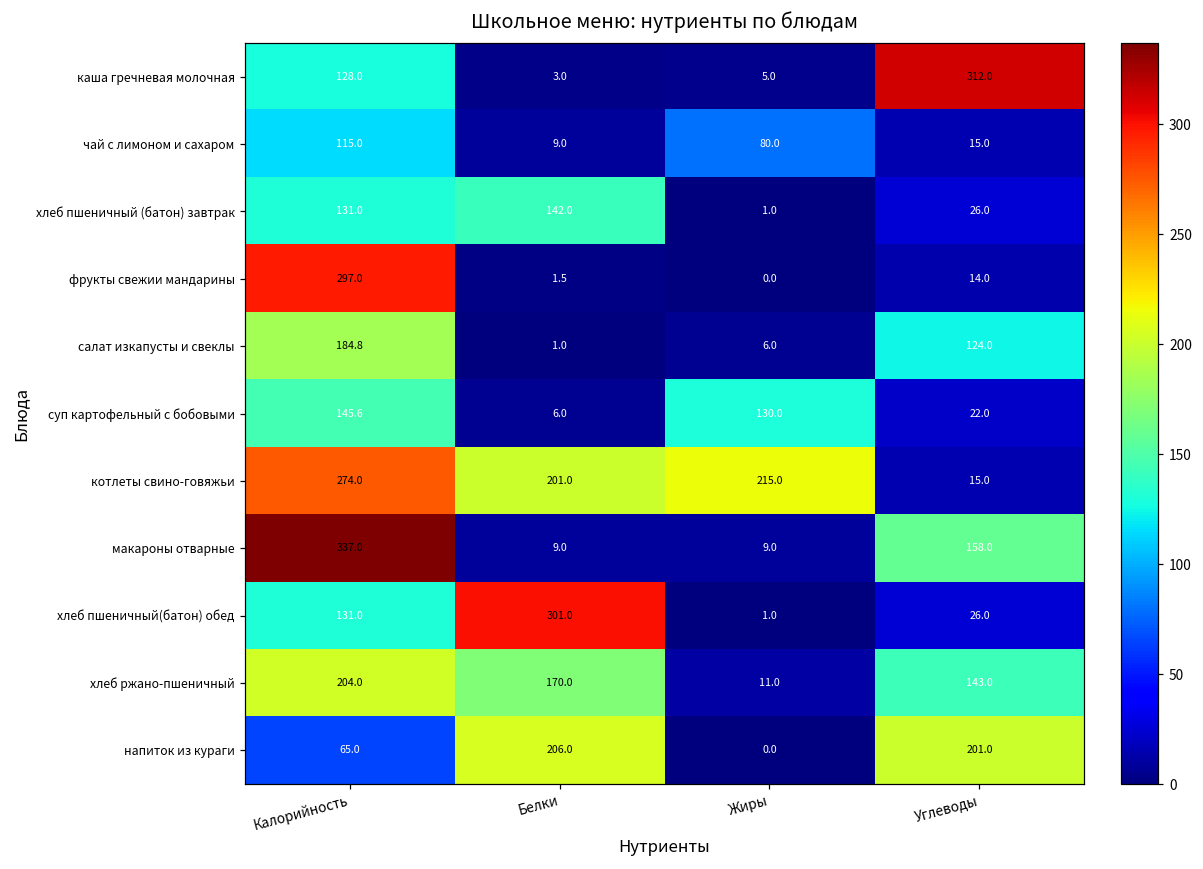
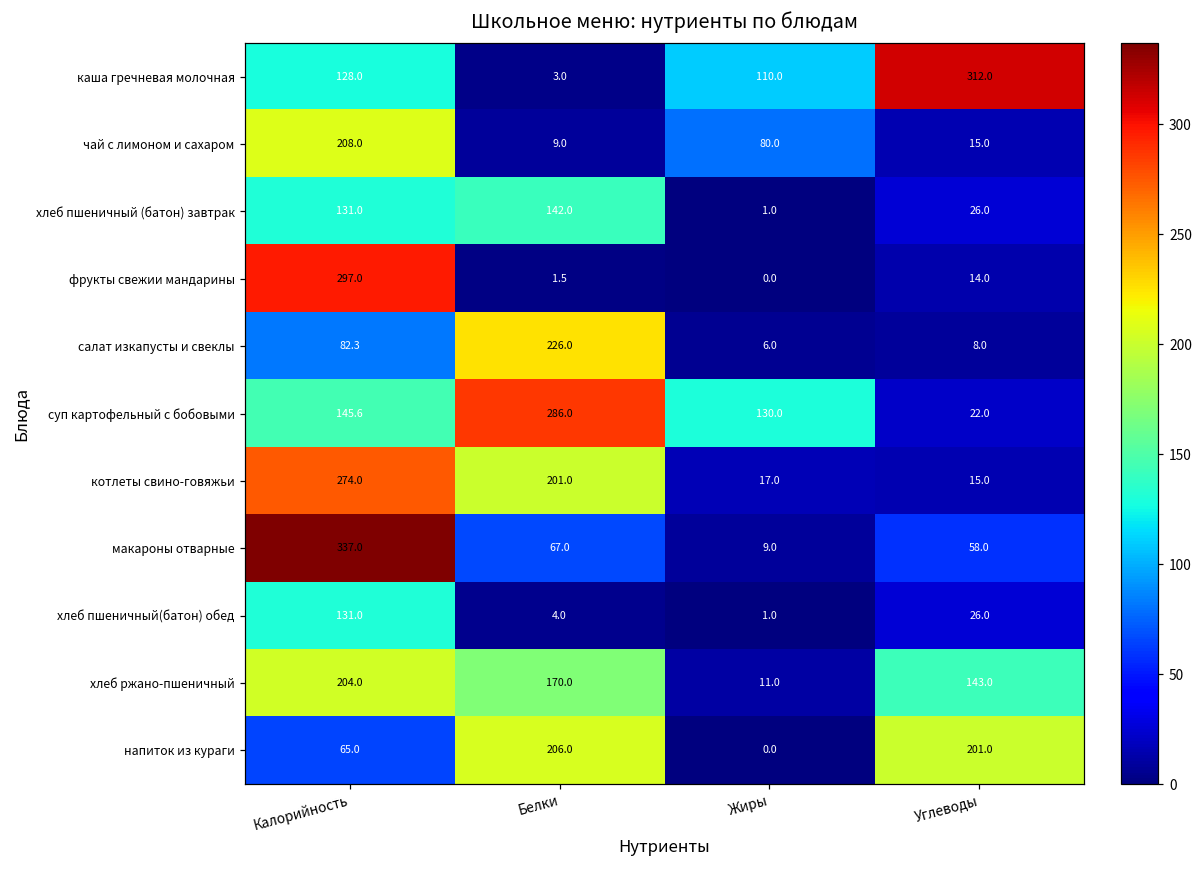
каша гречневая молочная, Жиры: 5.0 -> 110.0
чай с лимоном и сахаром, Калорийность: 115.0 -> 208.0
салат изкапусты и свеклы, Калорийность: 184.8 -> 82.3
салат изкапусты и свеклы, Белки: 1.0 -> 226.0
салат изкапусты и свеклы, Углеводы: 124.0 -> 8.0
суп картофельный с бобовыми, Белки: 6.0 -> 286.0
котлеты свино-говяжьи, Жиры: 215.0 -> 17.0
макароны отварные, Белки: 9.0 -> 67.0
макароны отварные, Углеводы: 158.0 -> 58.0
хлеб пшеничный(батон) обед, Белки: 301.0 -> 4.0
